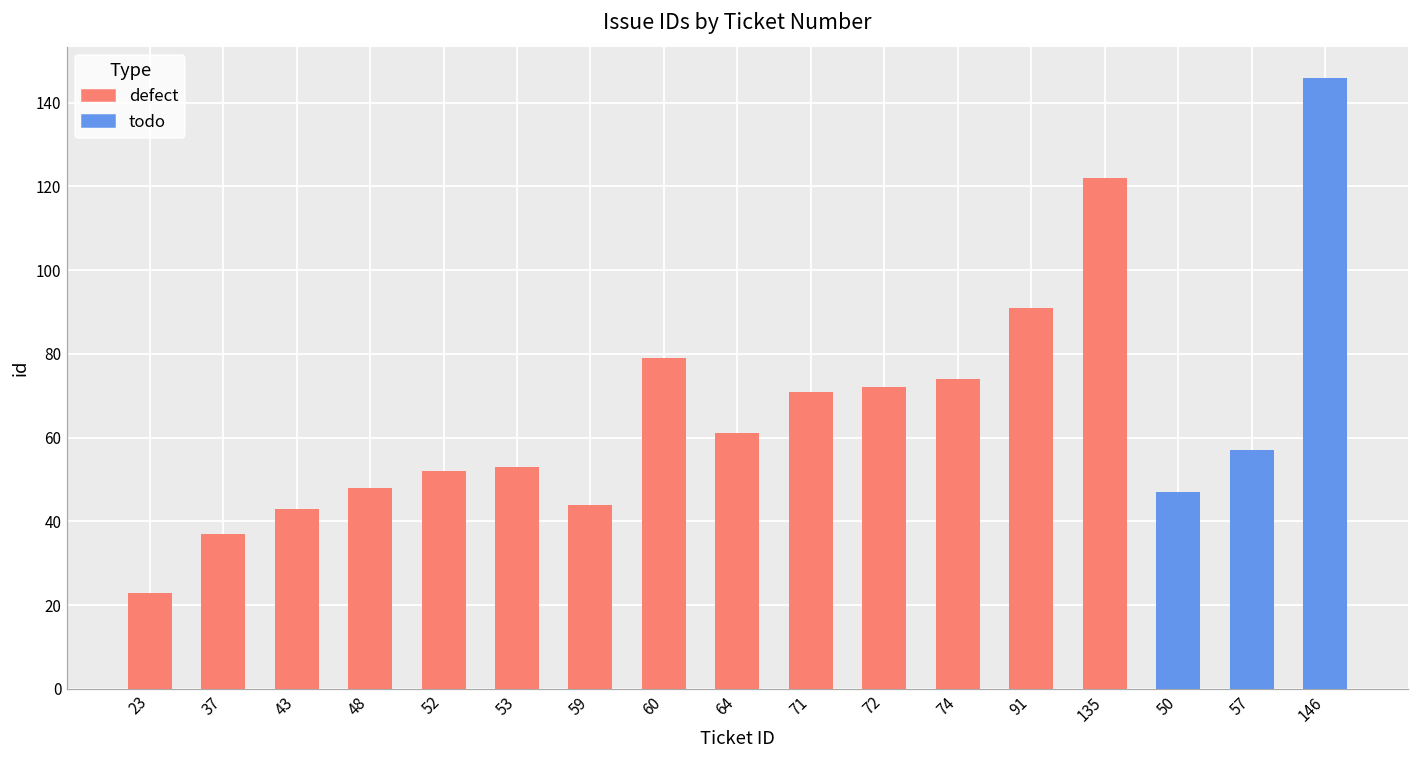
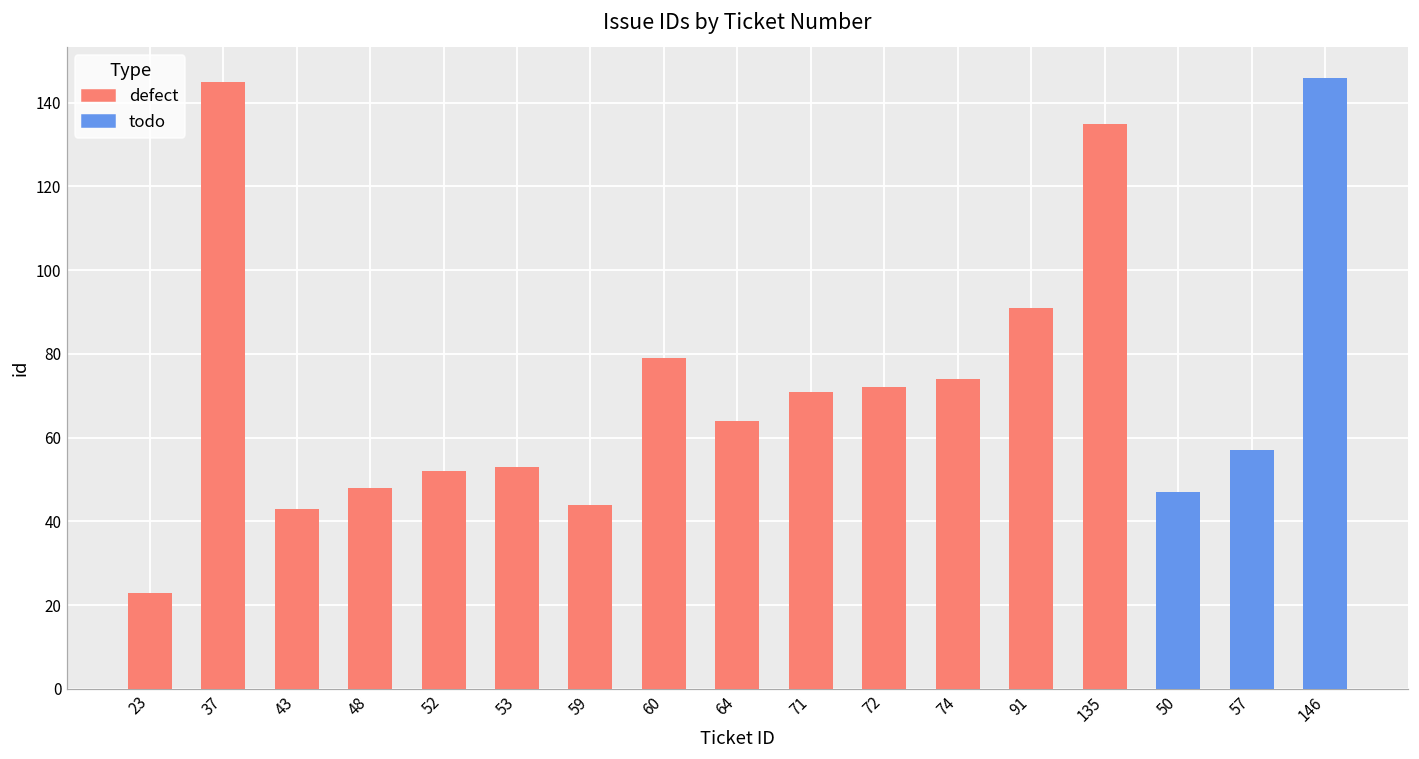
37: 37 -> 145
64: 61 -> 64
135: 122 -> 135
